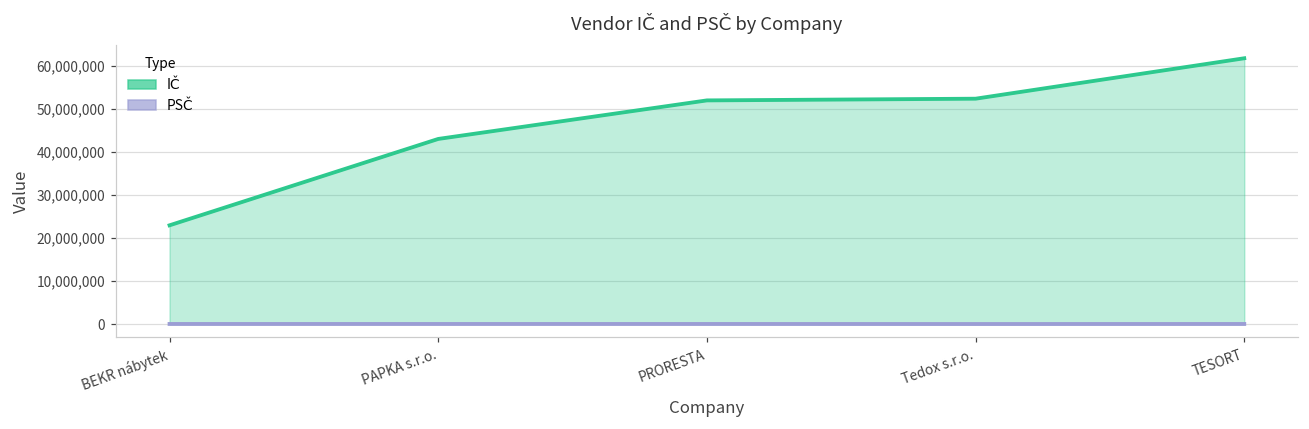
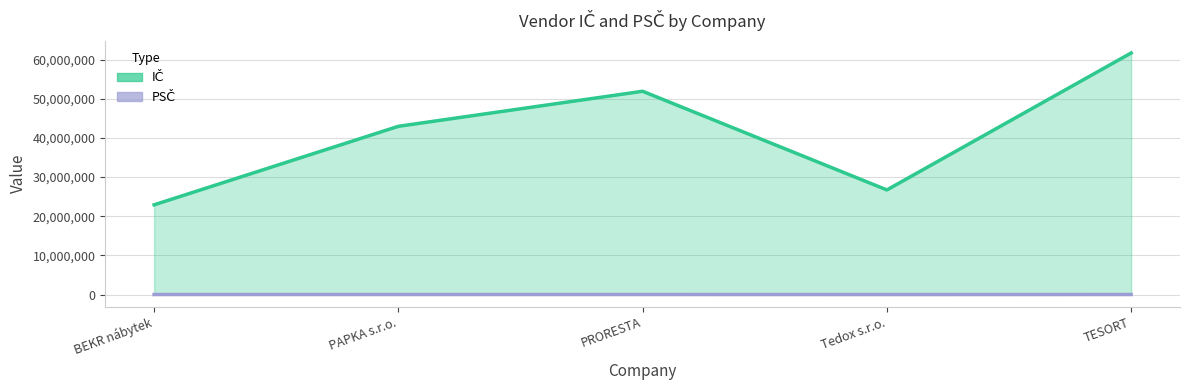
IČ, Tedox s.r.o.: 52,000,000 -> 27,000,000
